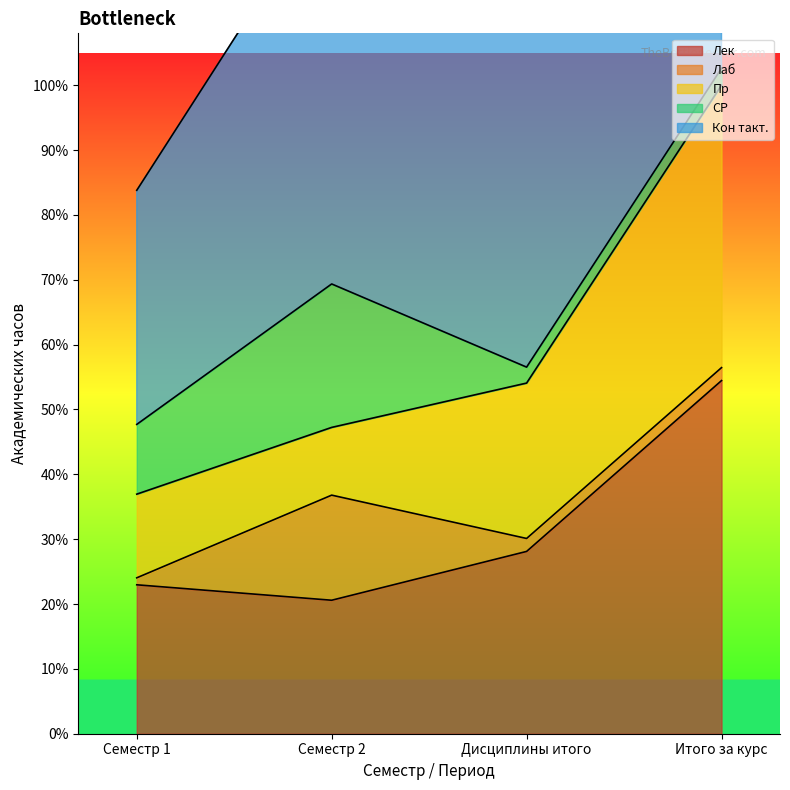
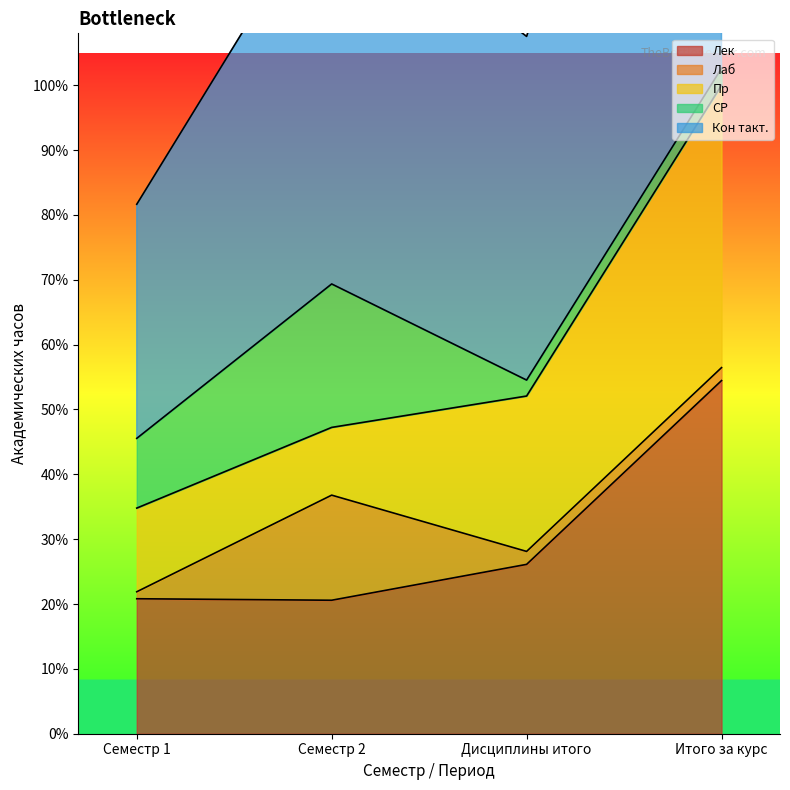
Лек, Семестр 1: 23% -> 21%
Лек, Дисциплины итого: 28% -> 26%
